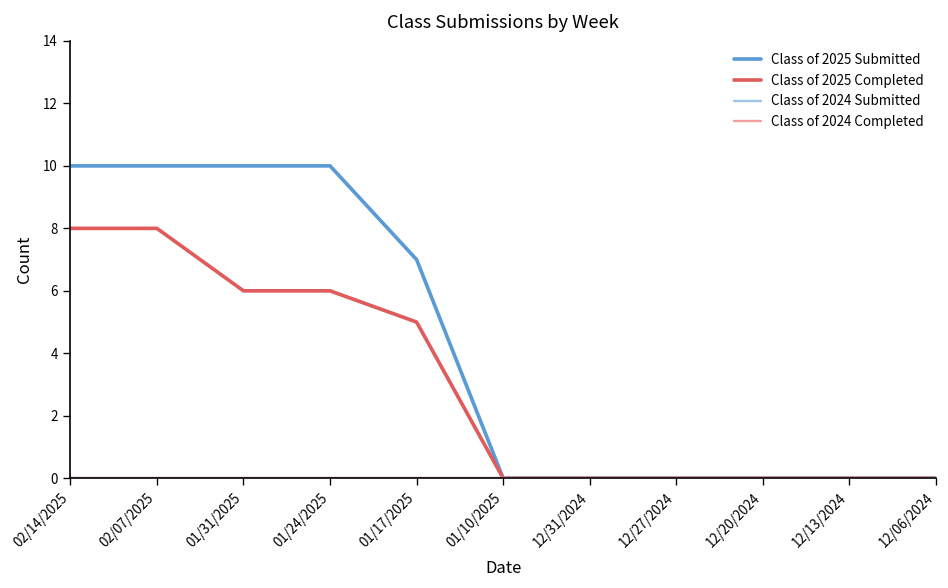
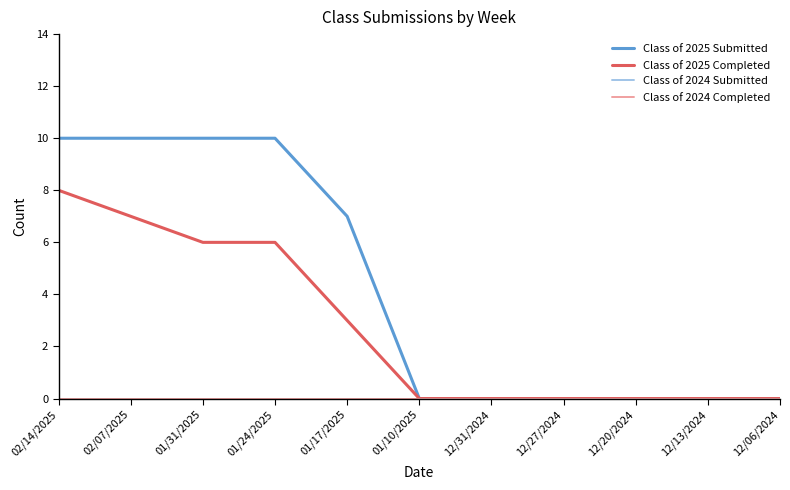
Class of 2025 Completed, 02/07/2025: 8 -> 7
Class of 2025 Completed, 01/17/2025: 5 -> 3
